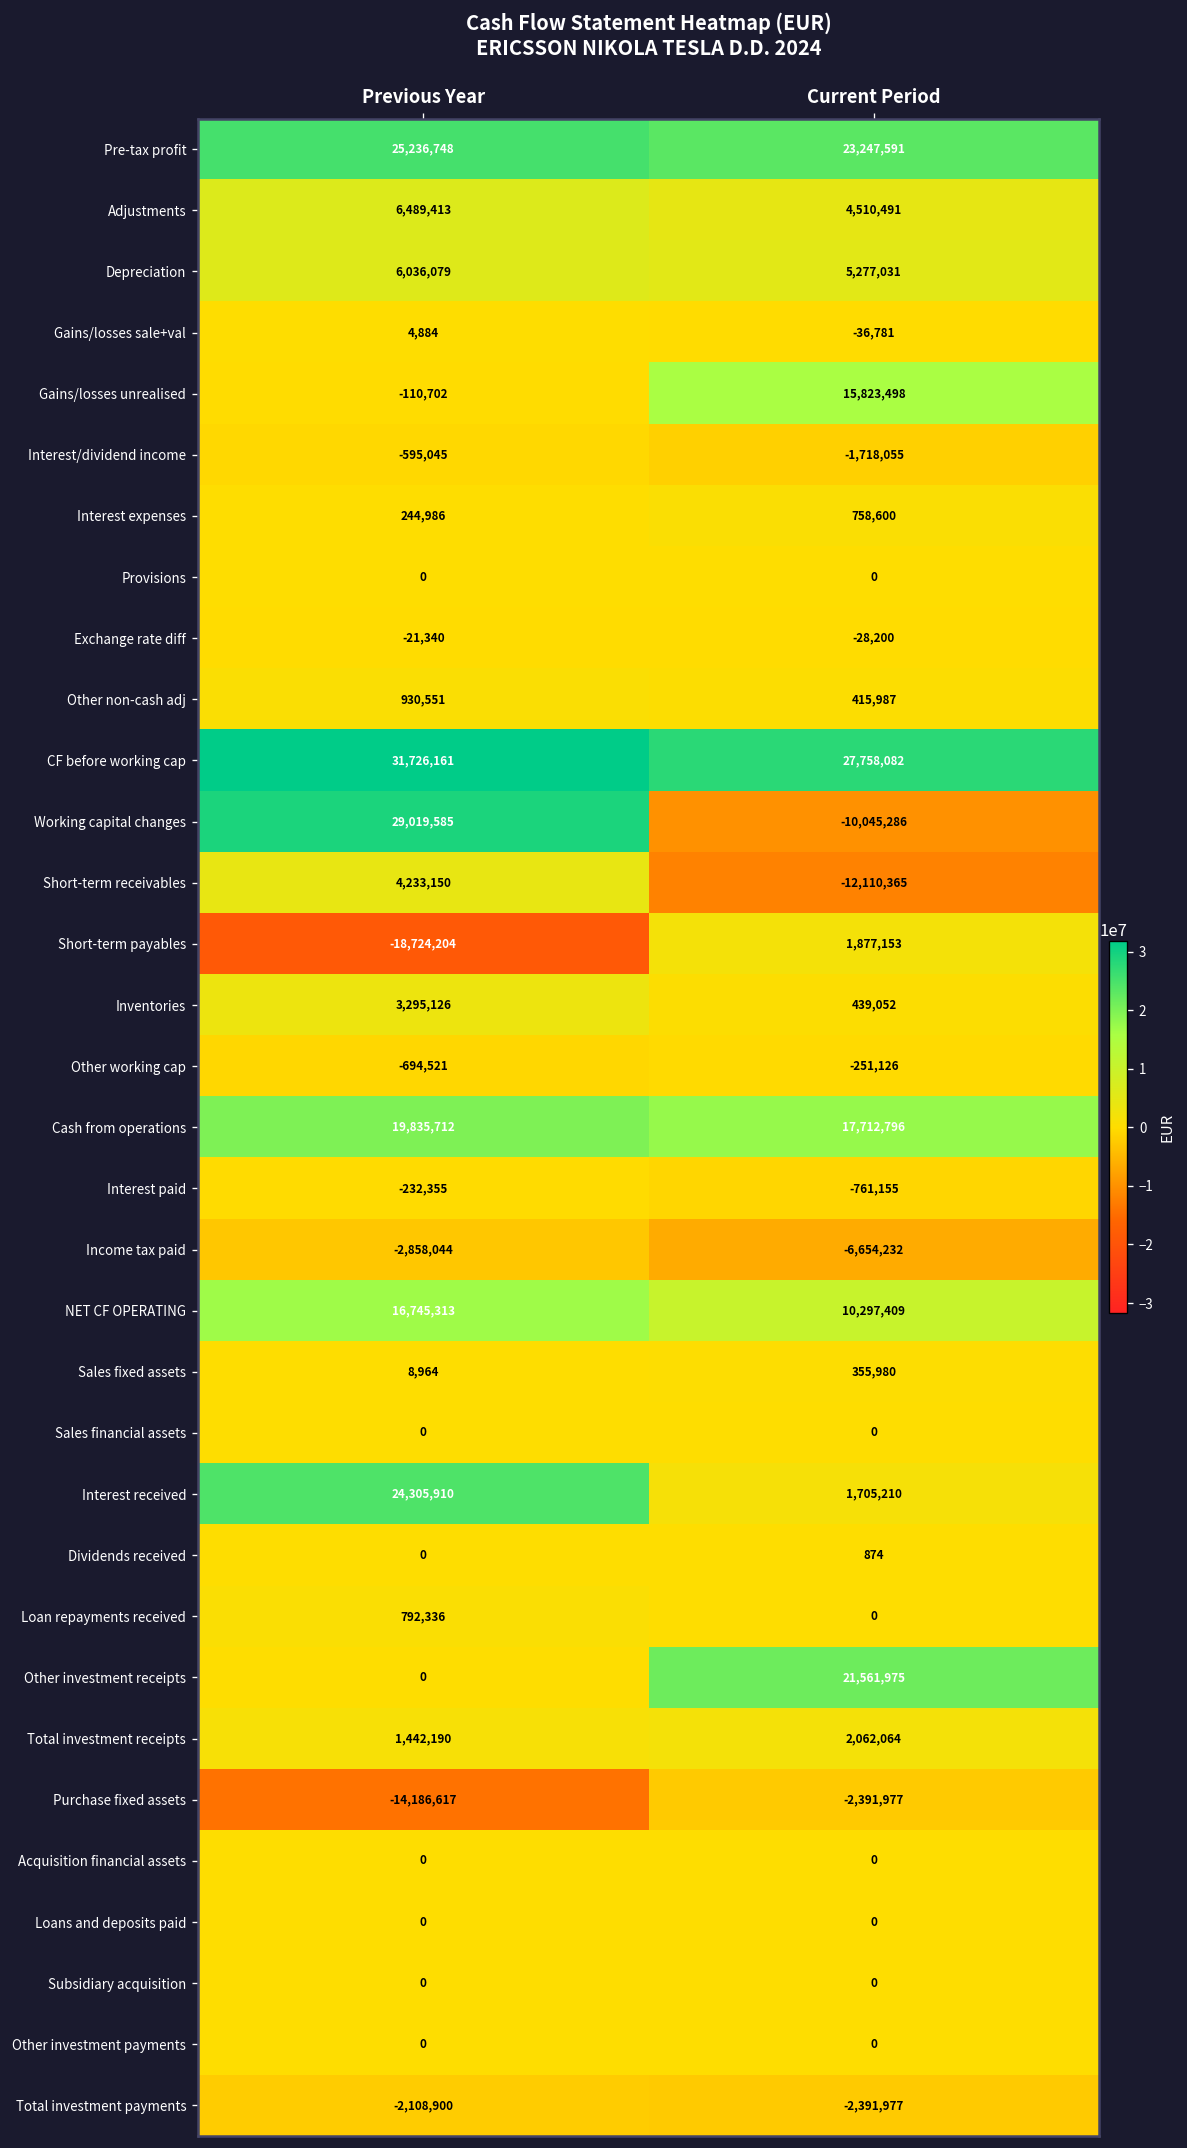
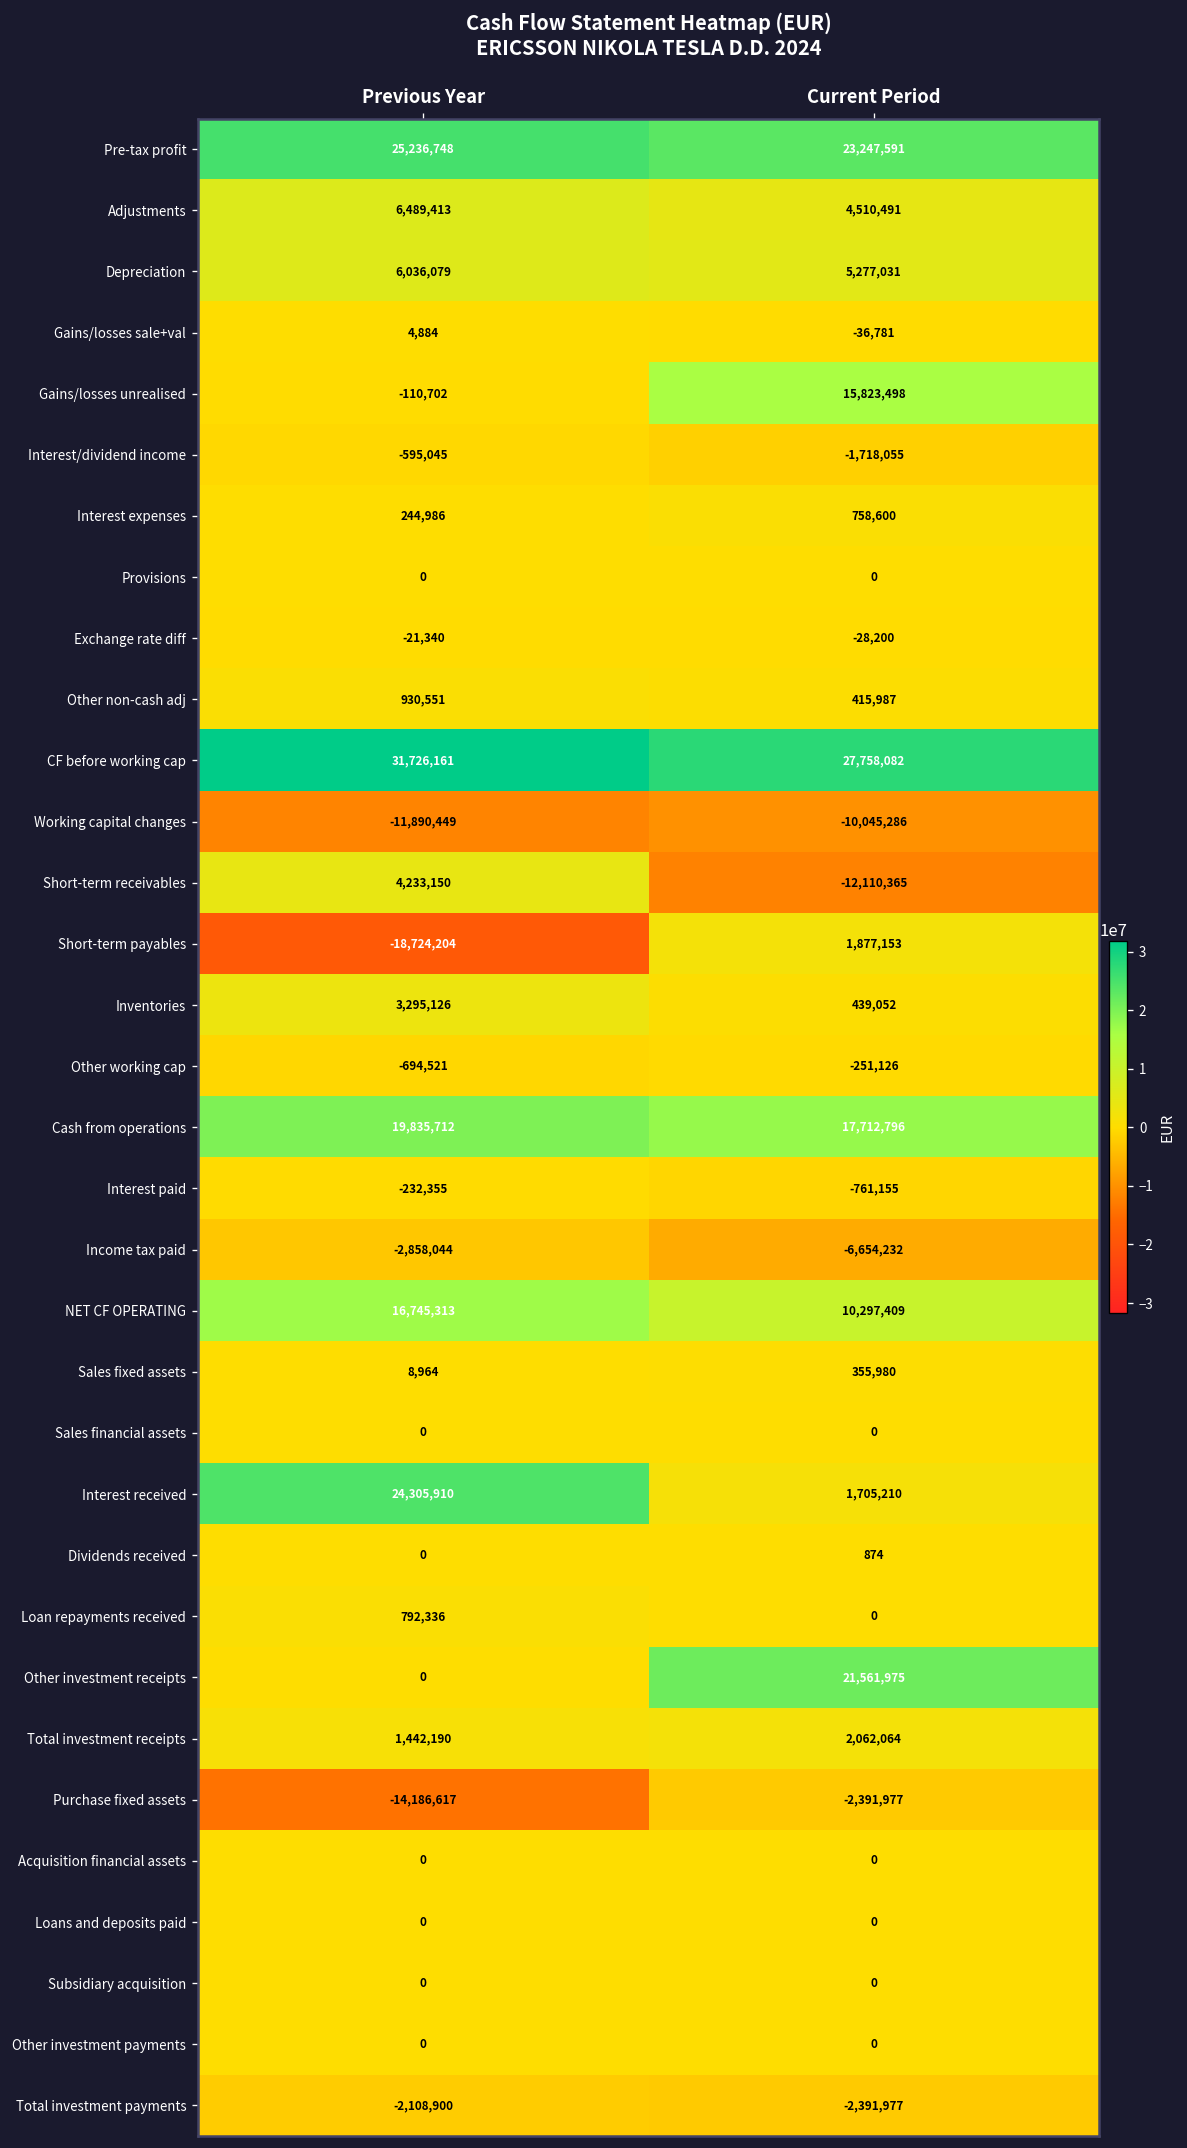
Working capital changes, Previous Year: 29,019,585 -> -11,890,449
